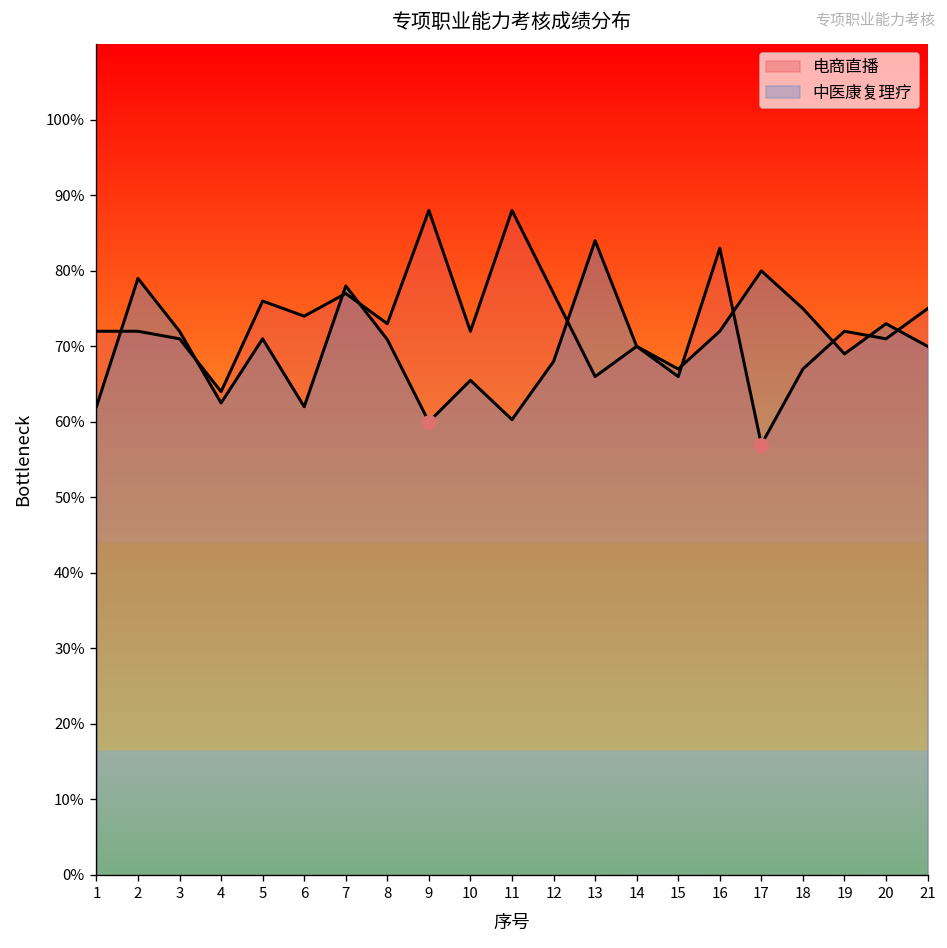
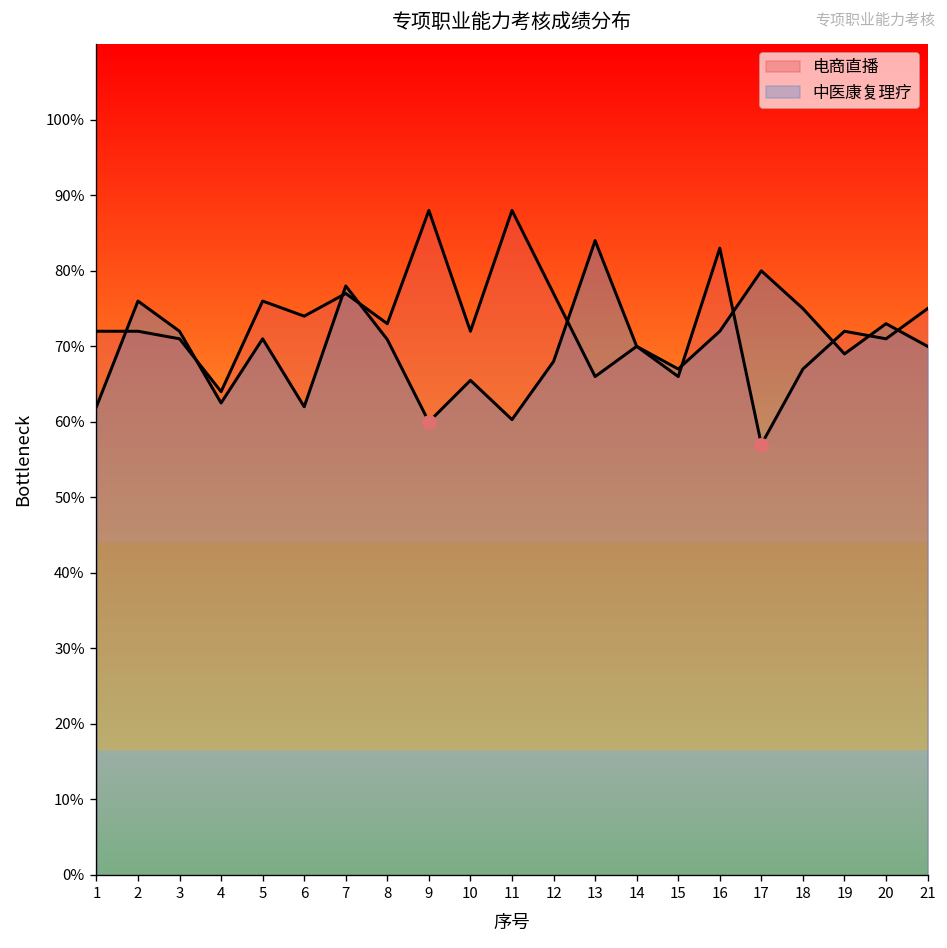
中医康复理疗, 2: 79% -> 76%
